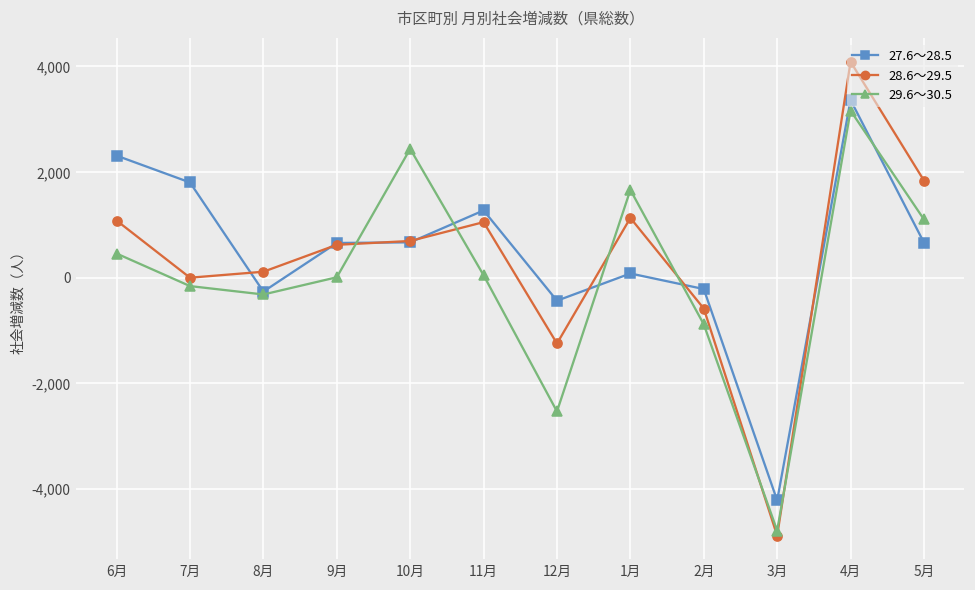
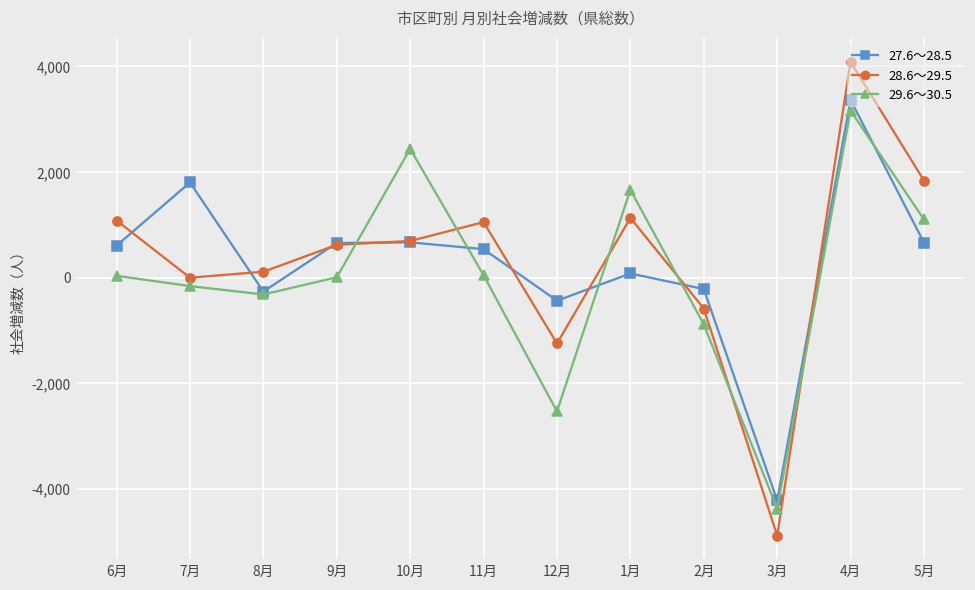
27.6～28.5, 6月: 2,300 -> 600
29.6～30.5, 6月: 500 -> 0
27.6～28.5, 11月: 1,300 -> 500
29.6～30.5, 3月: -4,800 -> -4,400
